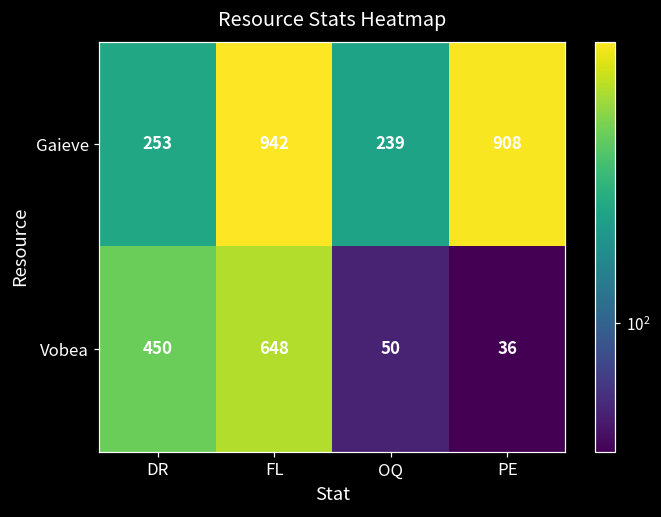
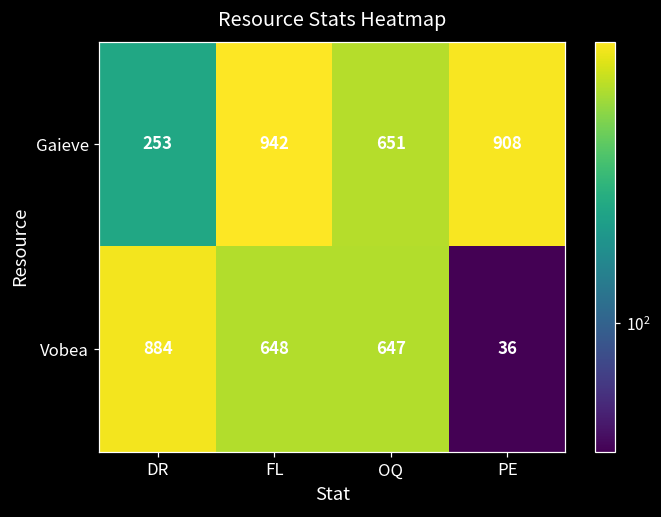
Gaieve, OQ: 239 -> 651
Vobea, DR: 450 -> 884
Vobea, OQ: 50 -> 647
